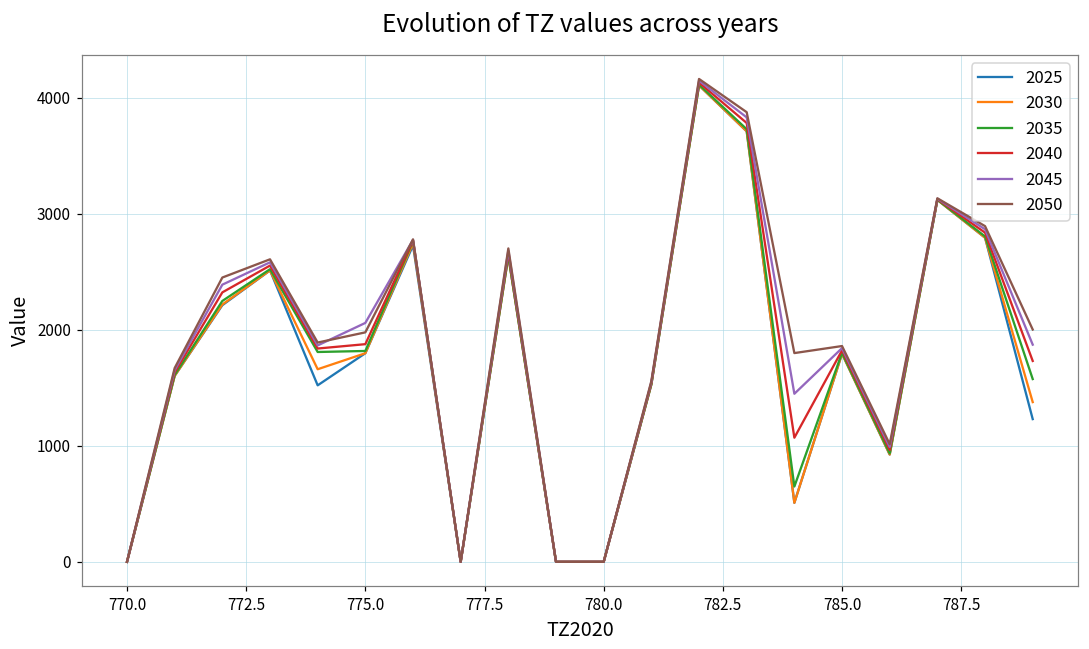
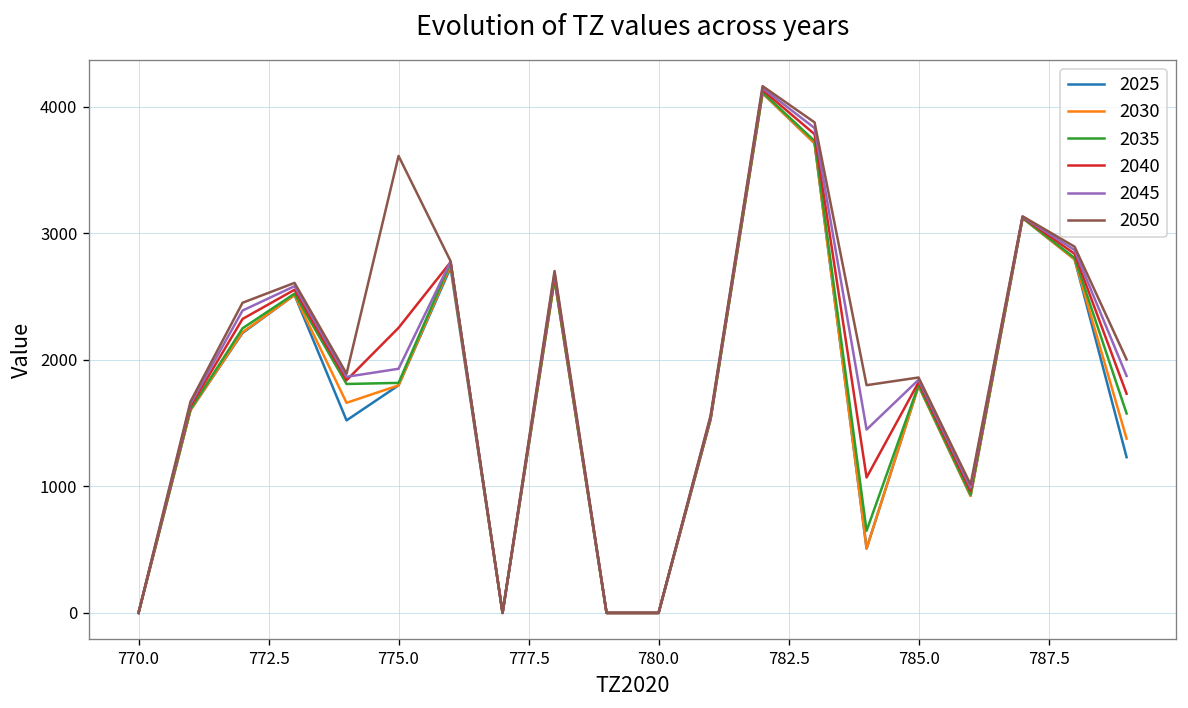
2040, 775.0: 1880 -> 2250
2045, 775.0: 2060 -> 1930
2050, 775.0: 1980 -> 3610
